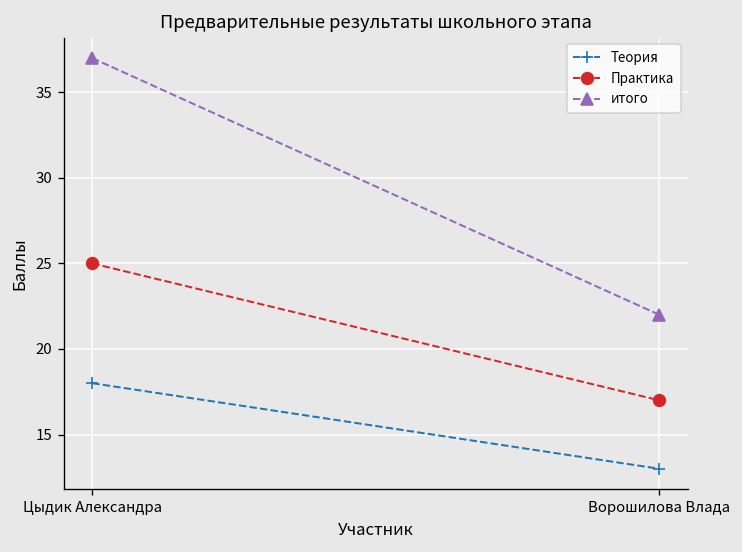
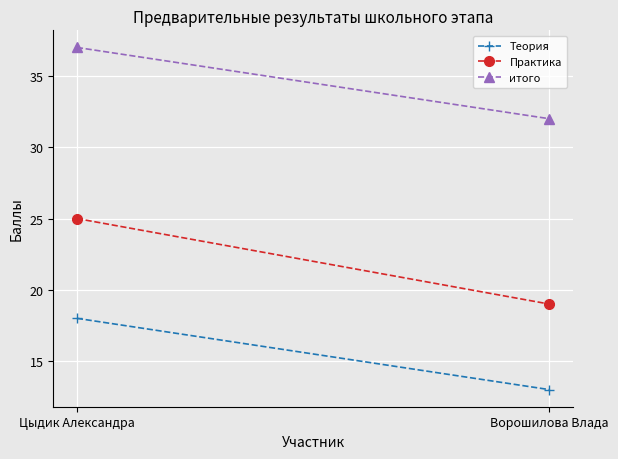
Практика, Ворошилова Влада: 17 -> 19
итого, Ворошилова Влада: 22 -> 32
